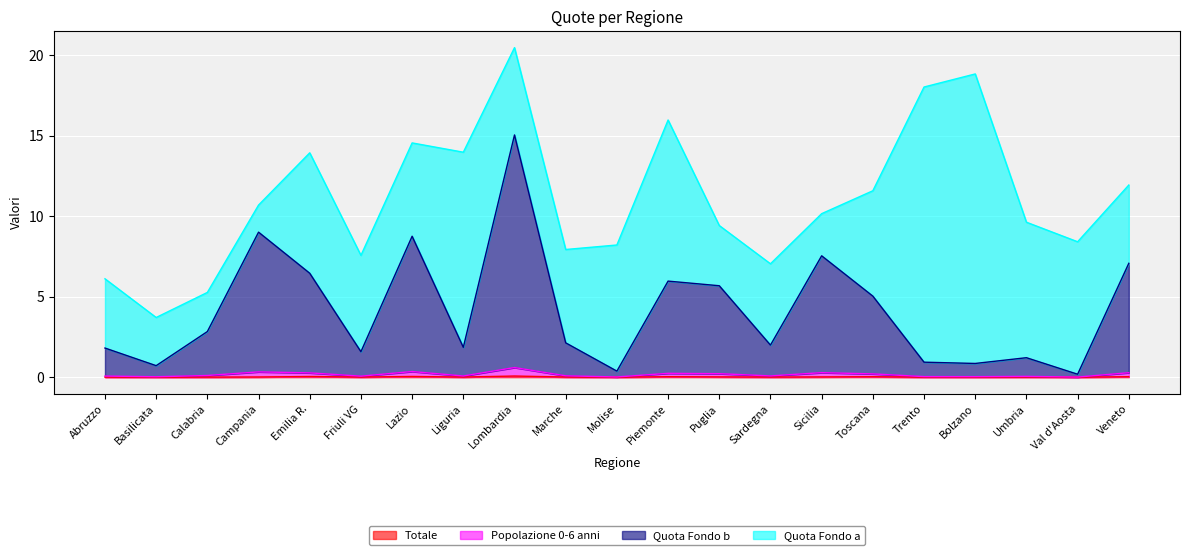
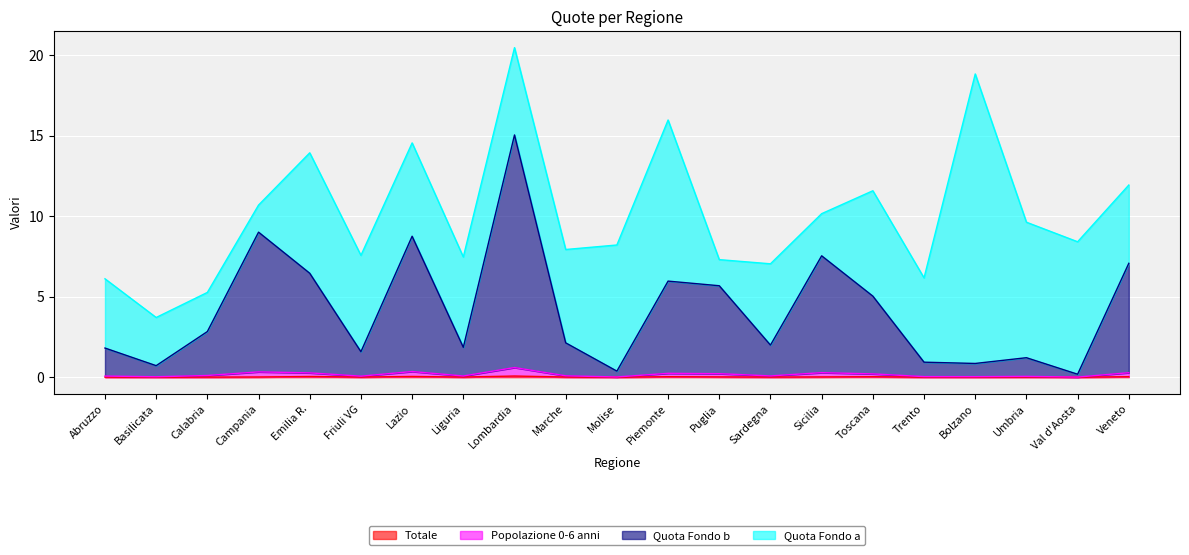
Quota Fondo a, Liguria: 12.1 -> 5.6
Quota Fondo a, Puglia: 3.7 -> 1.6
Quota Fondo a, Trento: 17.1 -> 5.2
